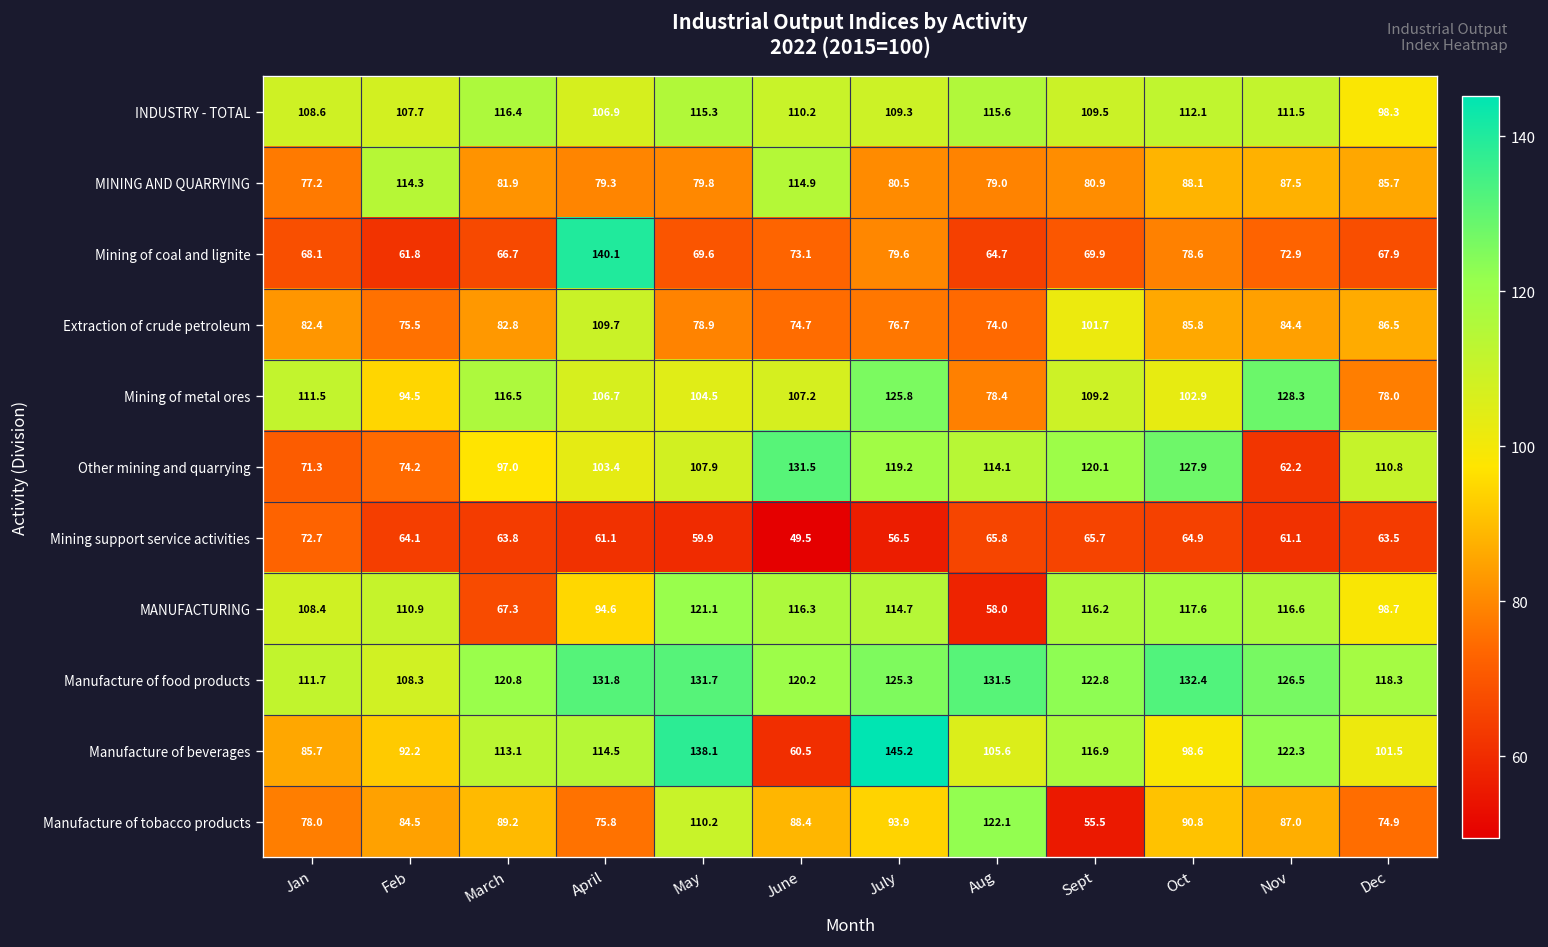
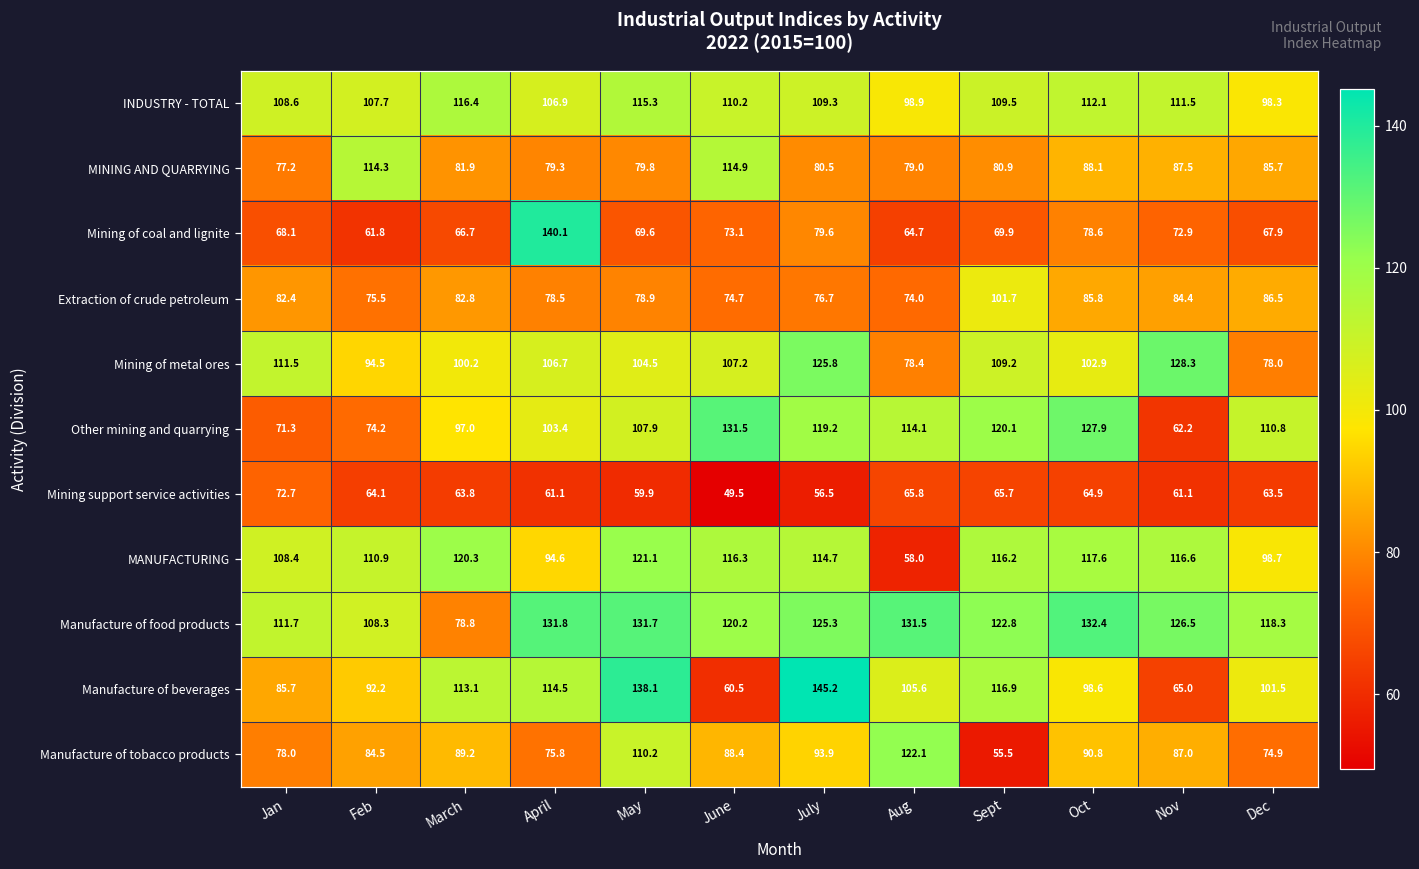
INDUSTRY - TOTAL, Aug: 115.6 -> 98.9
Extraction of crude petroleum, April: 109.7 -> 78.5
Mining of metal ores, March: 116.5 -> 100.2
MANUFACTURING, March: 67.3 -> 120.3
Manufacture of food products, March: 120.8 -> 78.8
Manufacture of beverages, Nov: 122.3 -> 65.0
